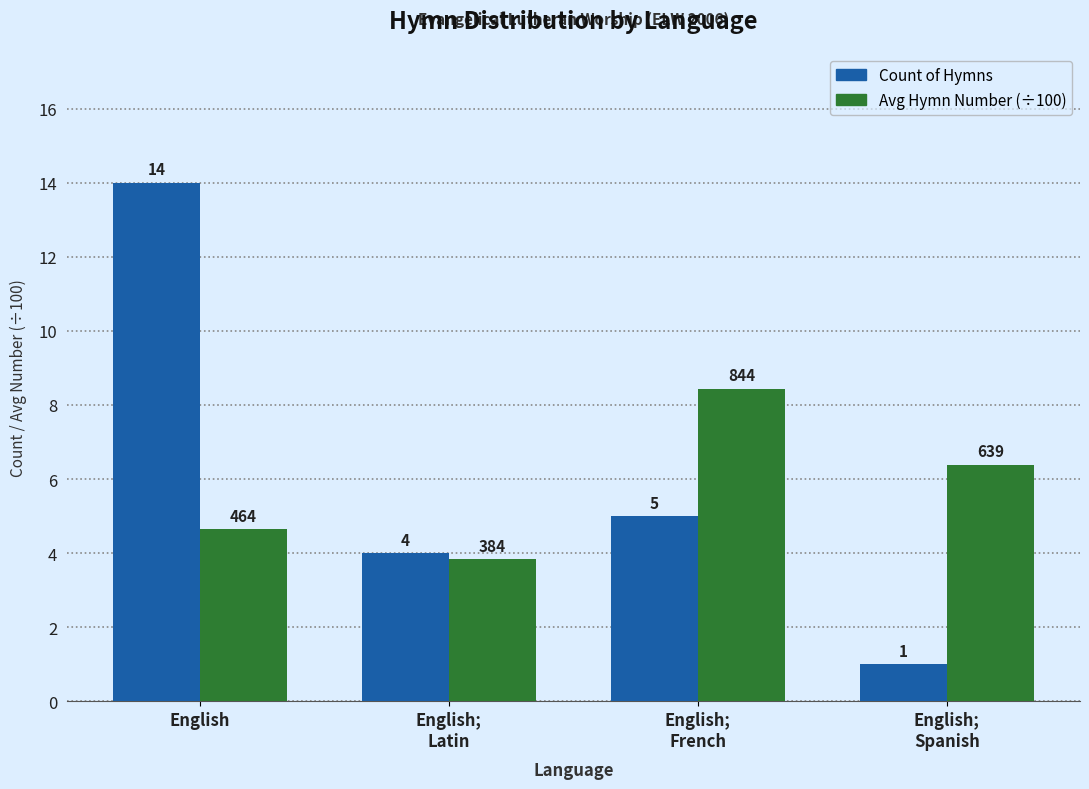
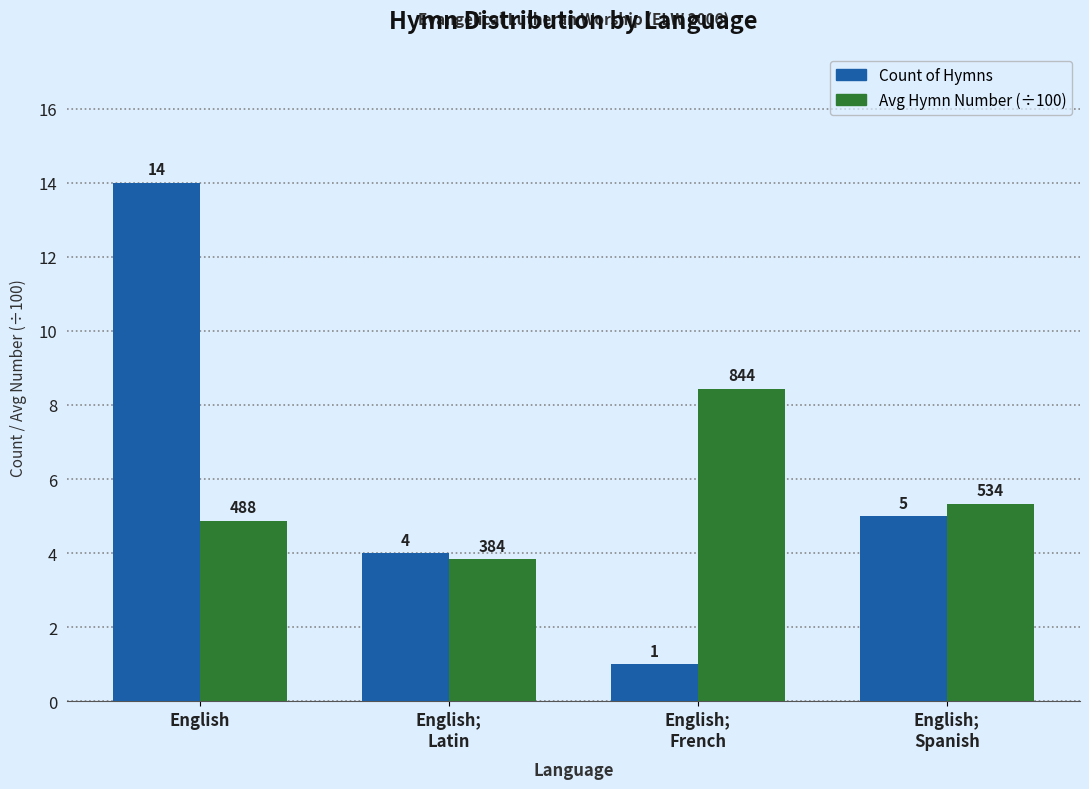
Avg Hymn Number (÷100), English: 464 -> 488
Count of Hymns, English; French: 5 -> 1
Count of Hymns, English; Spanish: 1 -> 5
Avg Hymn Number (÷100), English; Spanish: 639 -> 534
